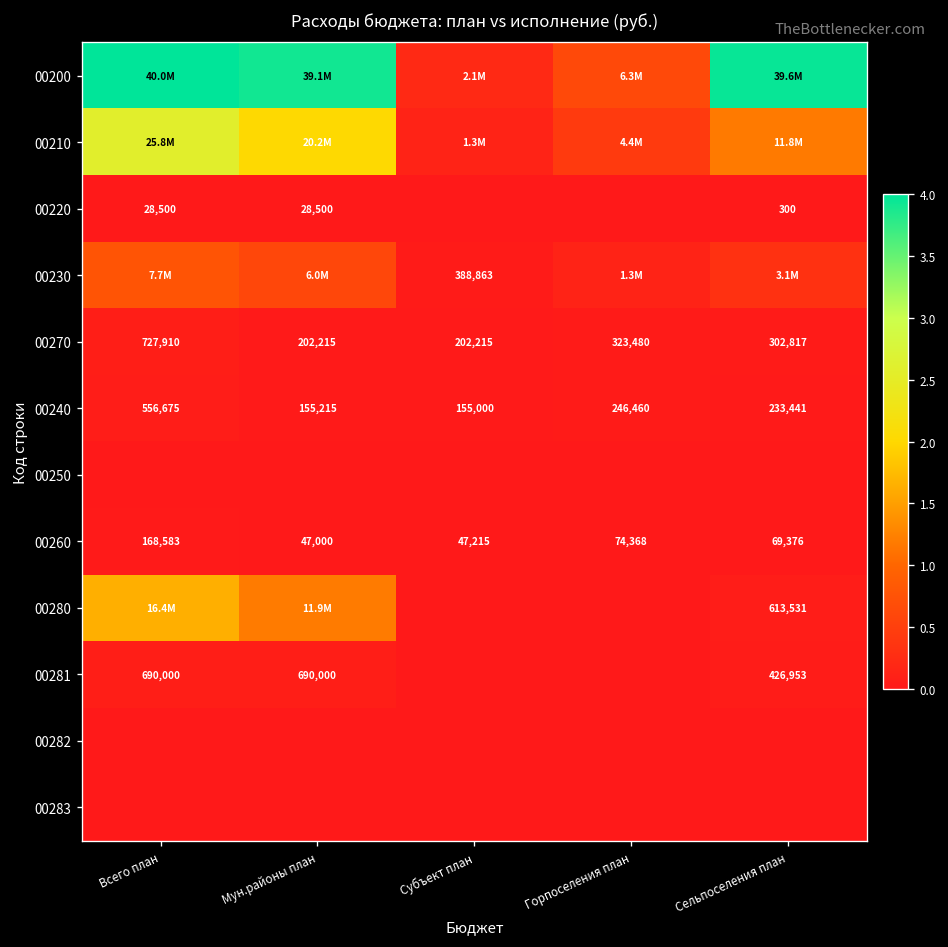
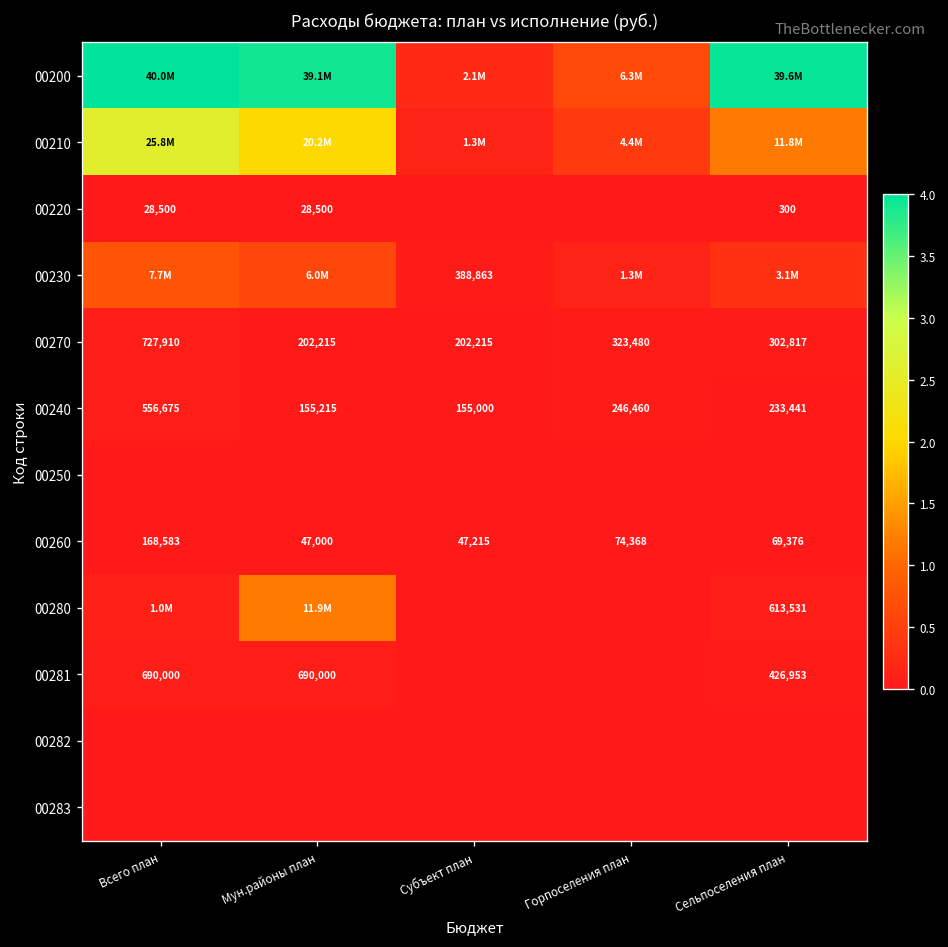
00280, Всего план: 16.4M -> 1.0M
